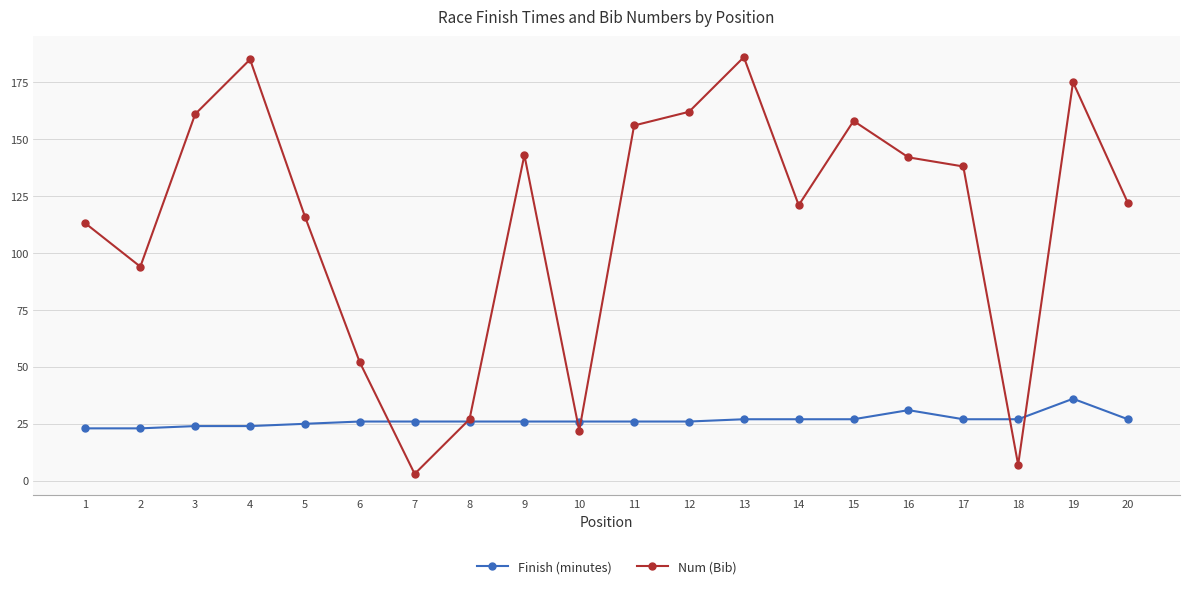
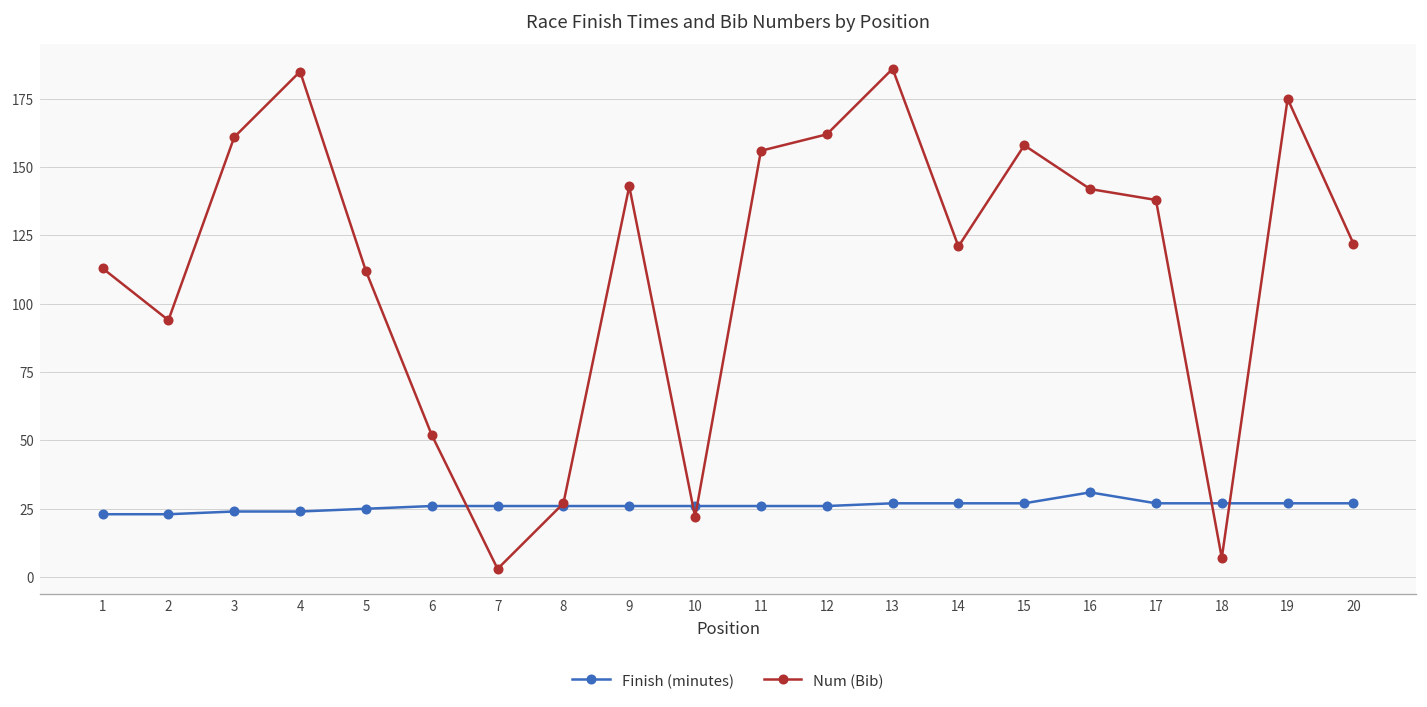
Num (Bib), 5: 116 -> 112
Finish (minutes), 19: 36 -> 27
